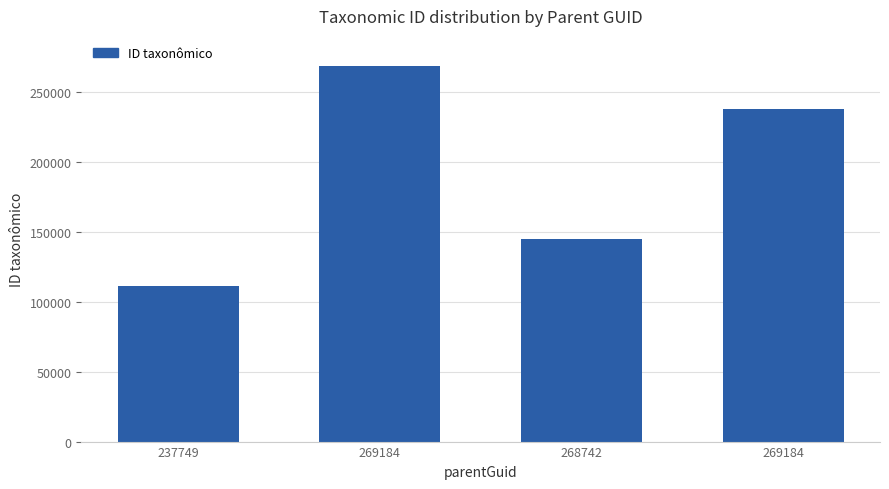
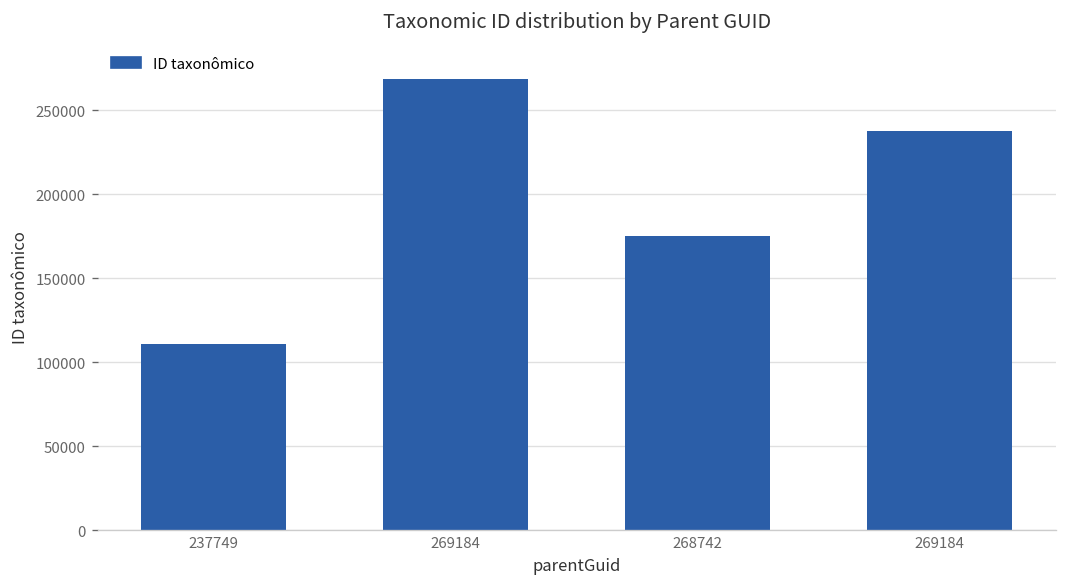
268742: 145000 -> 175000
